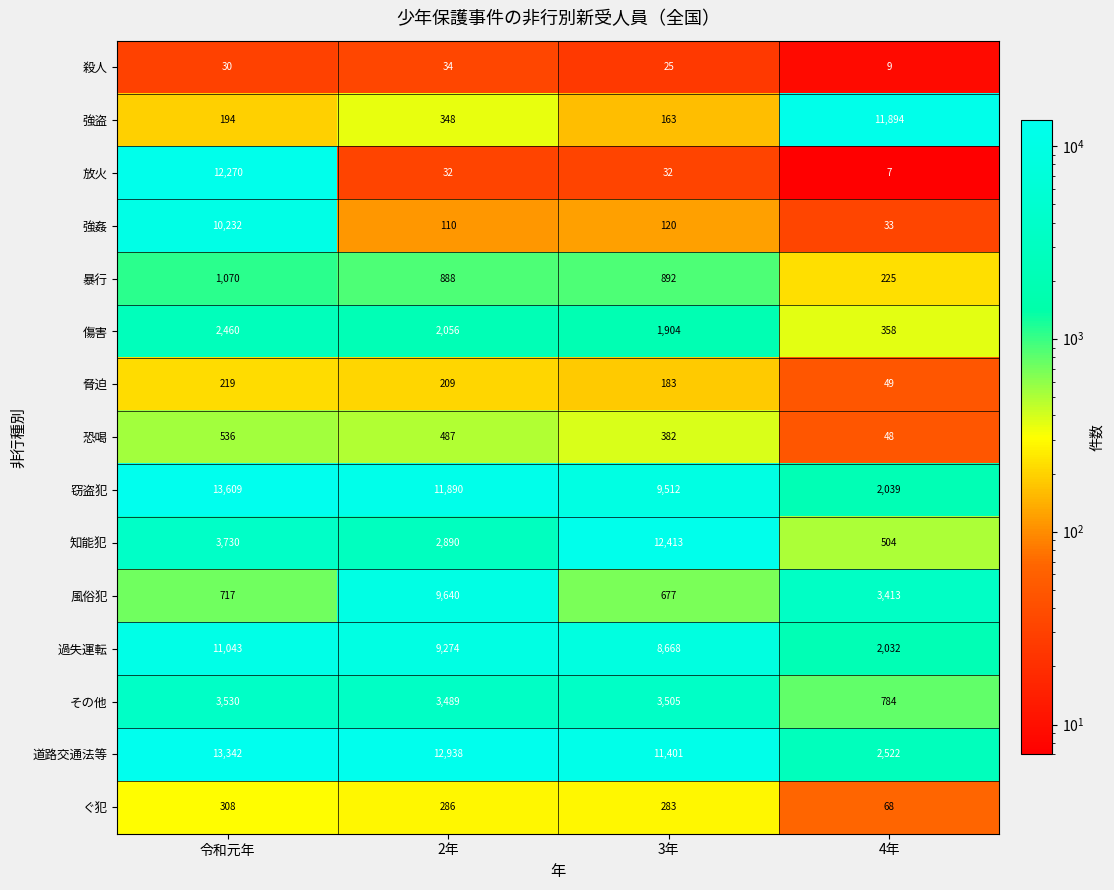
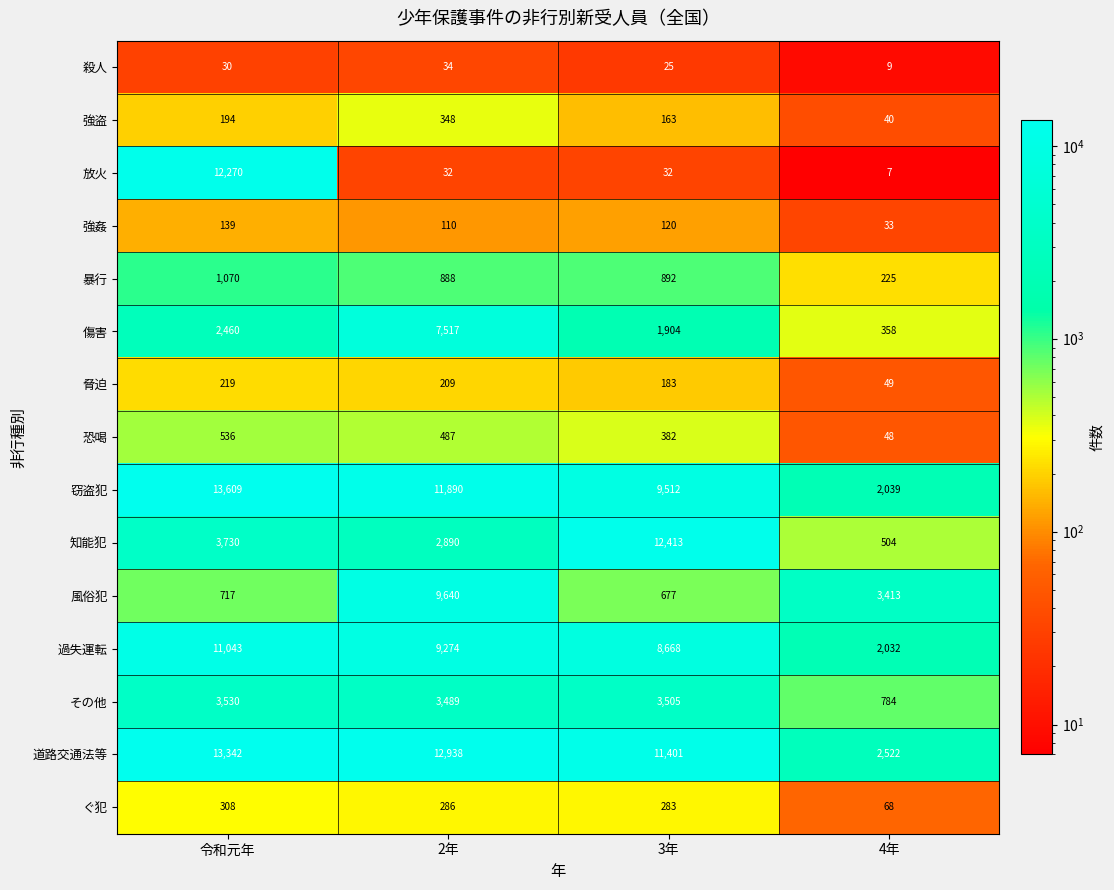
強盗, 4年: 11,894 -> 40
強姦, 令和元年: 10,232 -> 139
傷害, 2年: 2,056 -> 7,517
